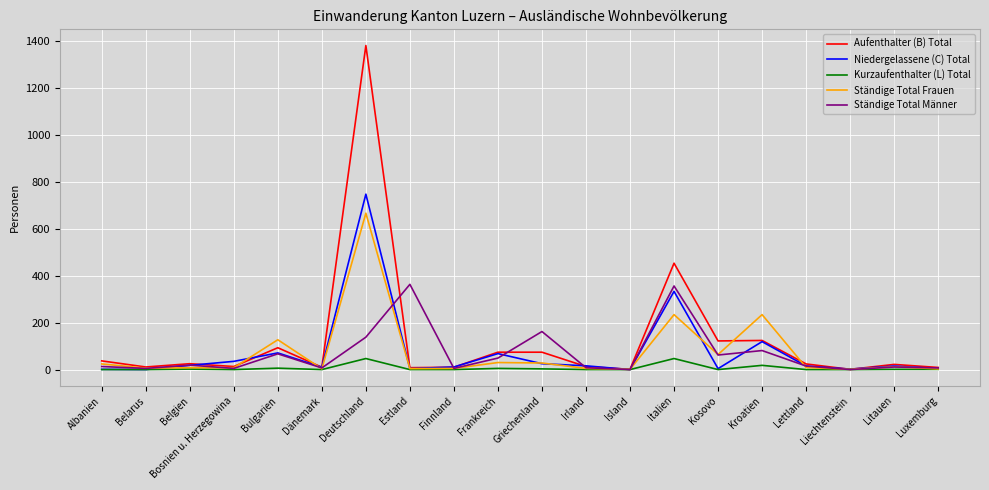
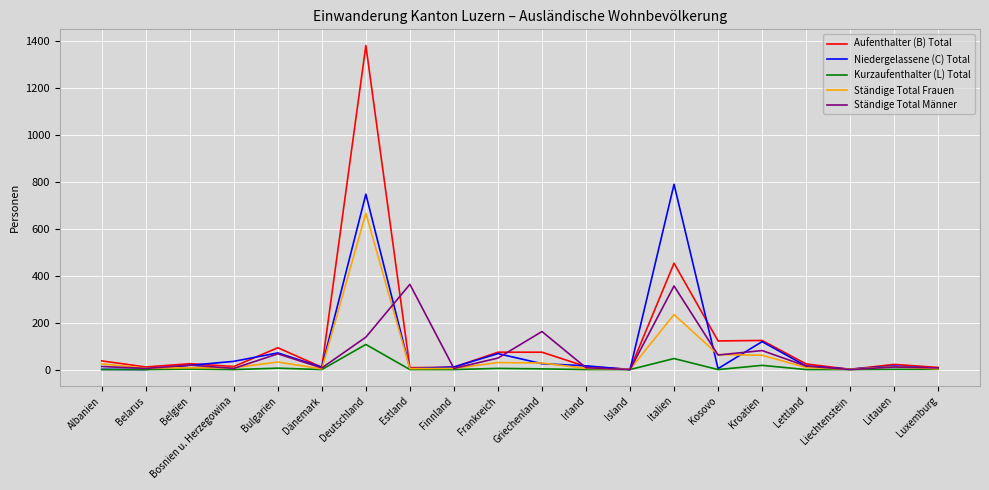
Ständige Total Frauen, Bulgarien: 130 -> 30
Kurzaufenthalter (L) Total, Deutschland: 50 -> 110
Niedergelassene (C) Total, Italien: 330 -> 790
Ständige Total Frauen, Kroatien: 230 -> 60
